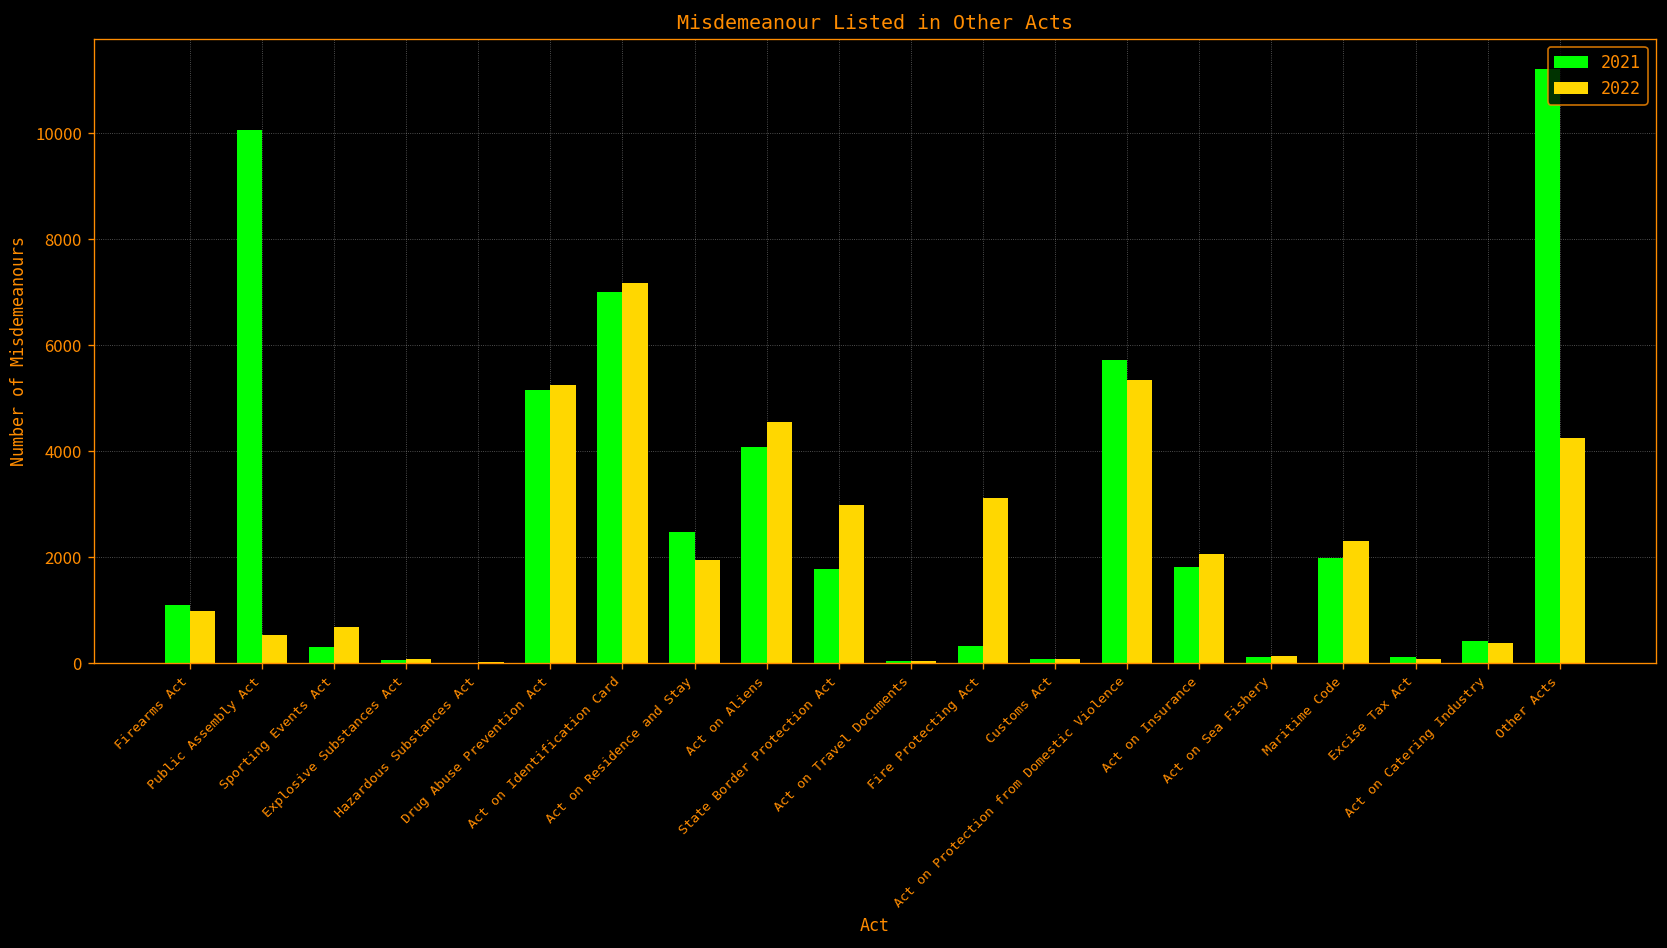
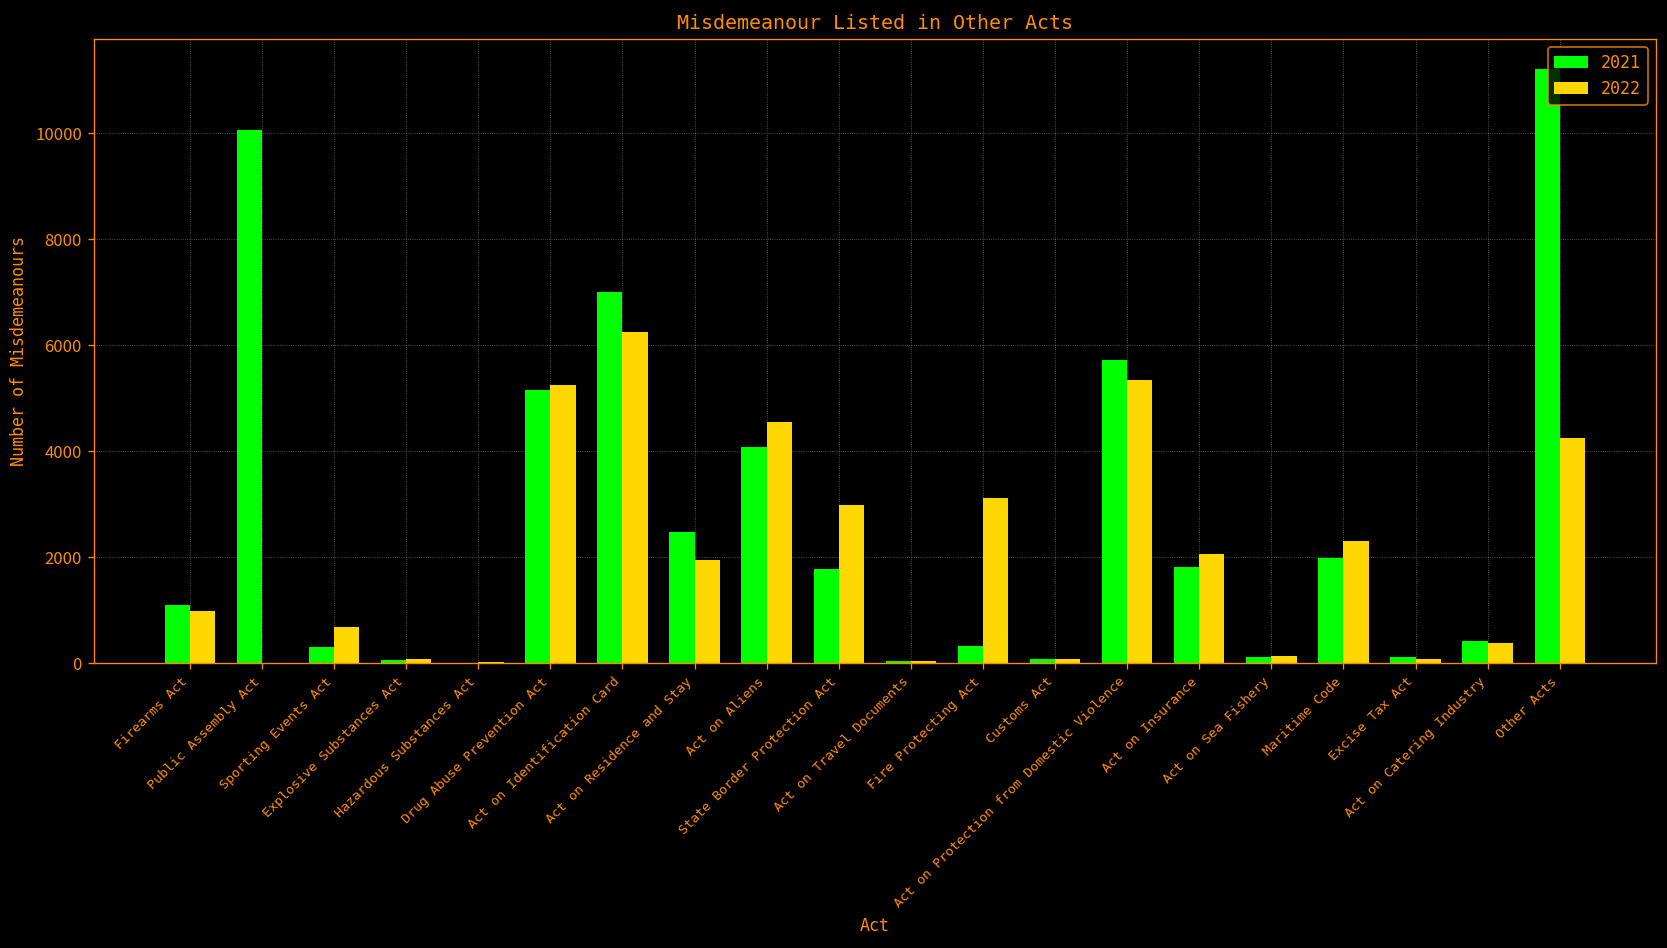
2022, Public Assembly Act: 500 -> 0
2022, Act on Identification Card: 7200 -> 6300
